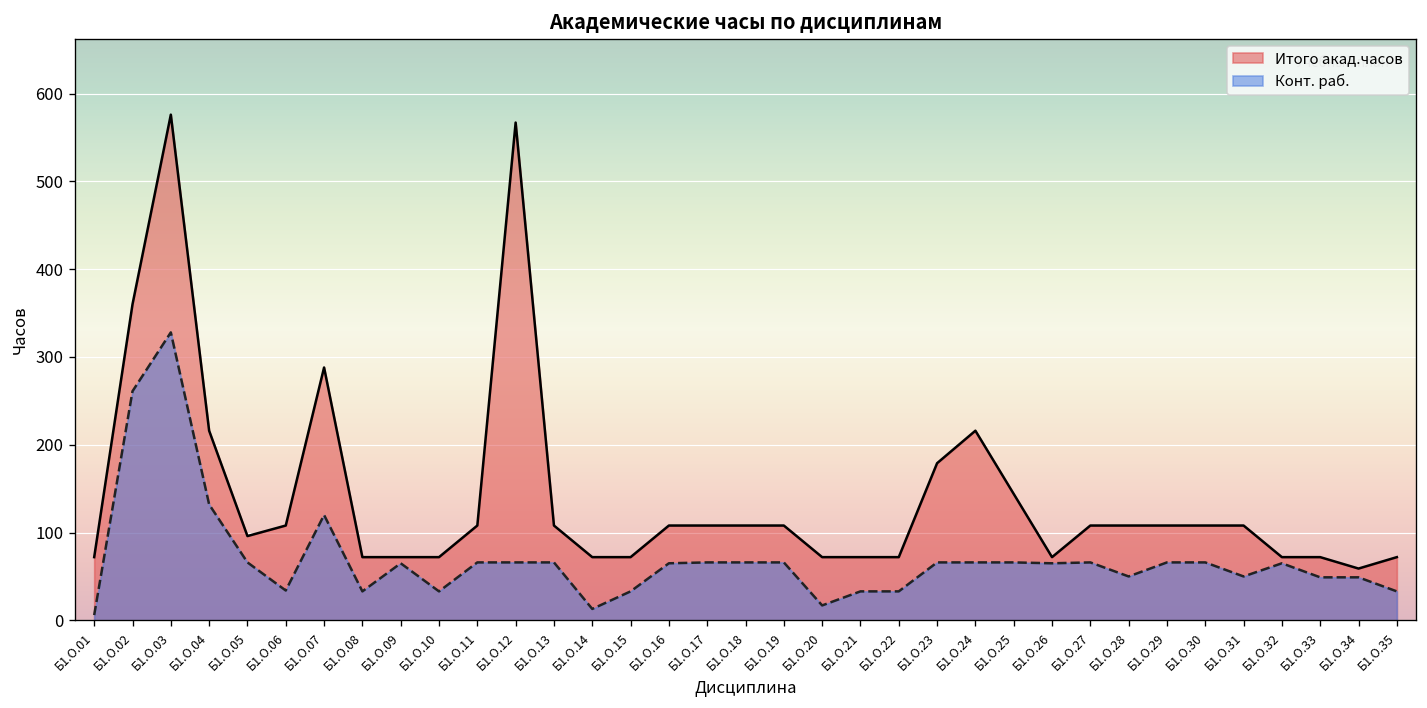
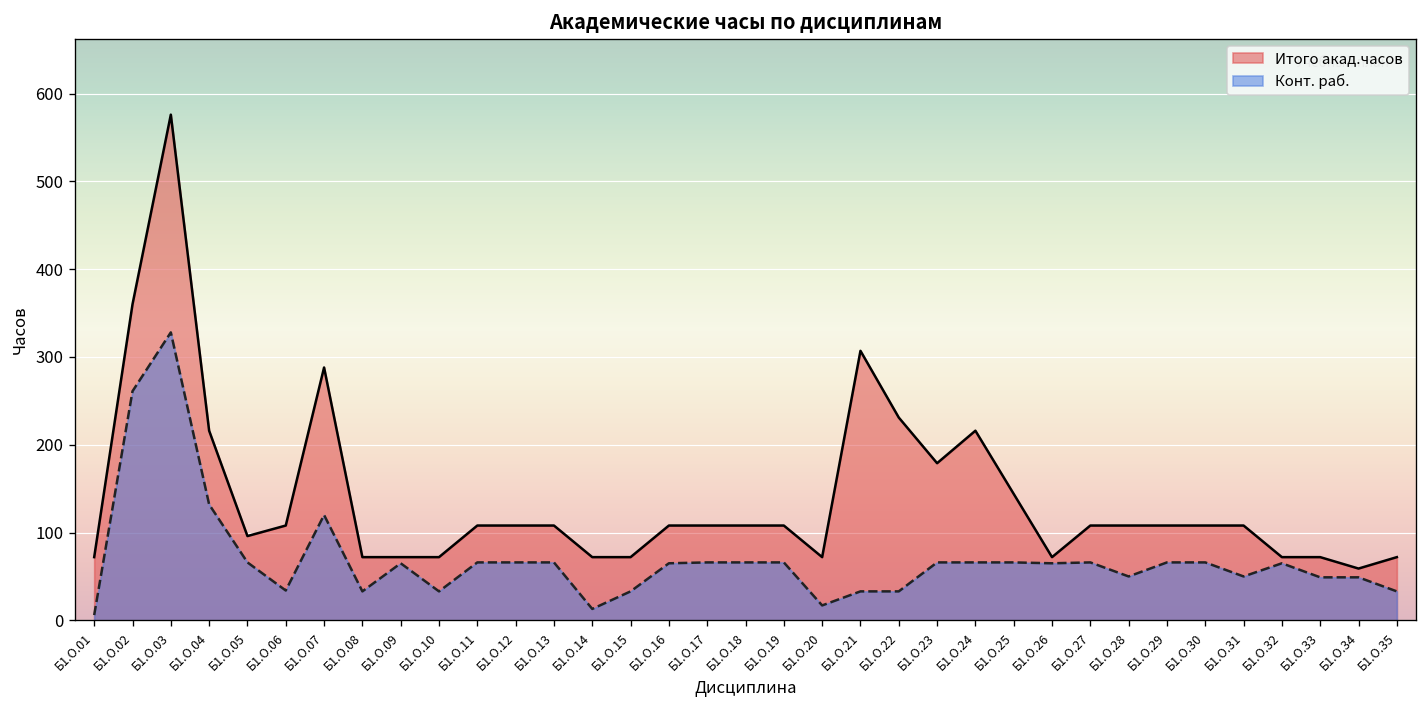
Итого акад.часов, Б1.О.12: 570 -> 110
Итого акад.часов, Б1.О.21: 70 -> 310
Итого акад.часов, Б1.О.22: 70 -> 230
